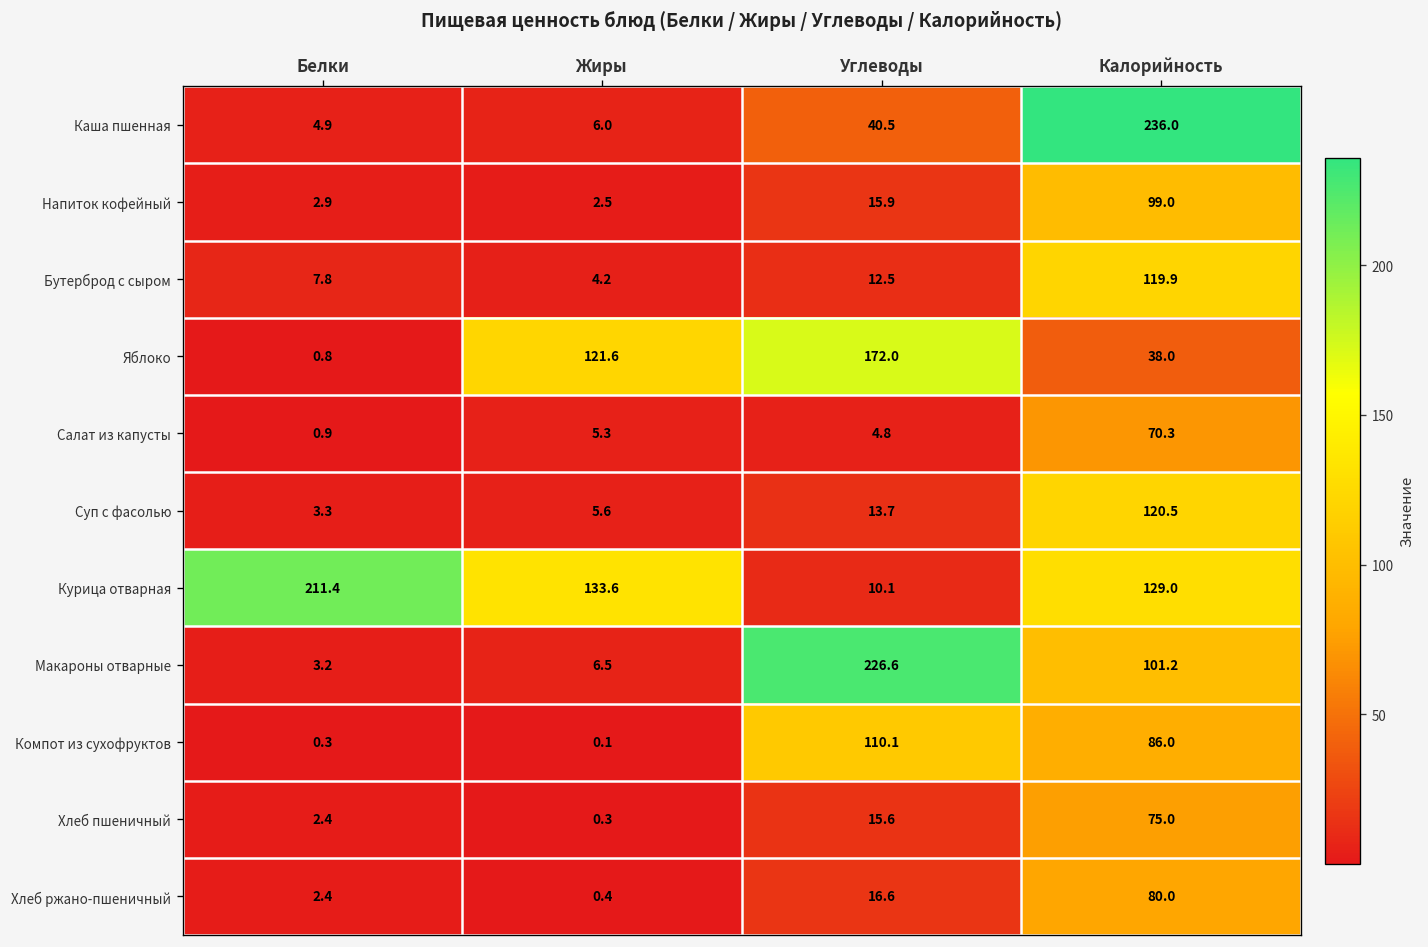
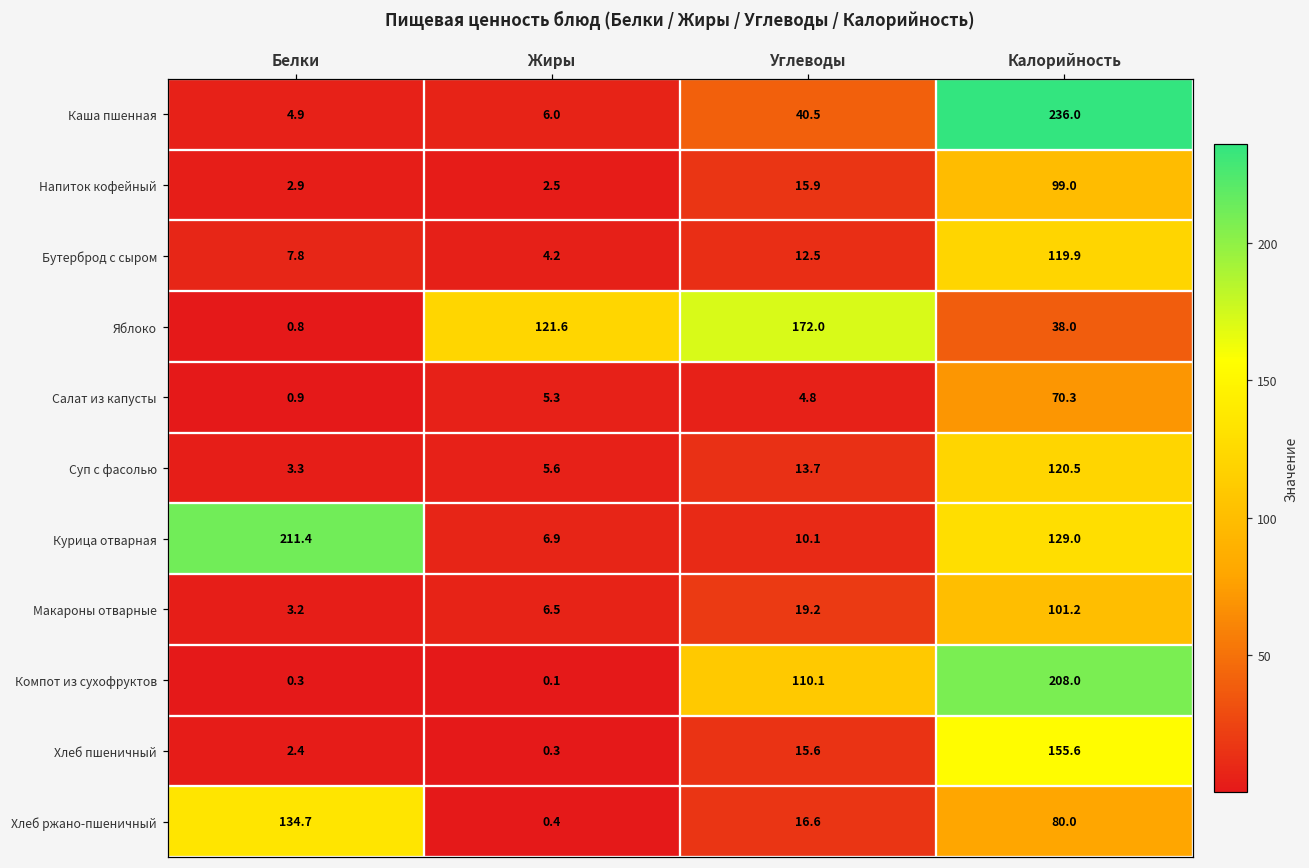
Курица отварная, Жиры: 133.6 -> 6.9
Макароны отварные, Углеводы: 226.6 -> 19.2
Компот из сухофруктов, Калорийность: 86.0 -> 208.0
Хлеб пшеничный, Калорийность: 75.0 -> 155.6
Хлеб ржано-пшеничный, Белки: 2.4 -> 134.7
